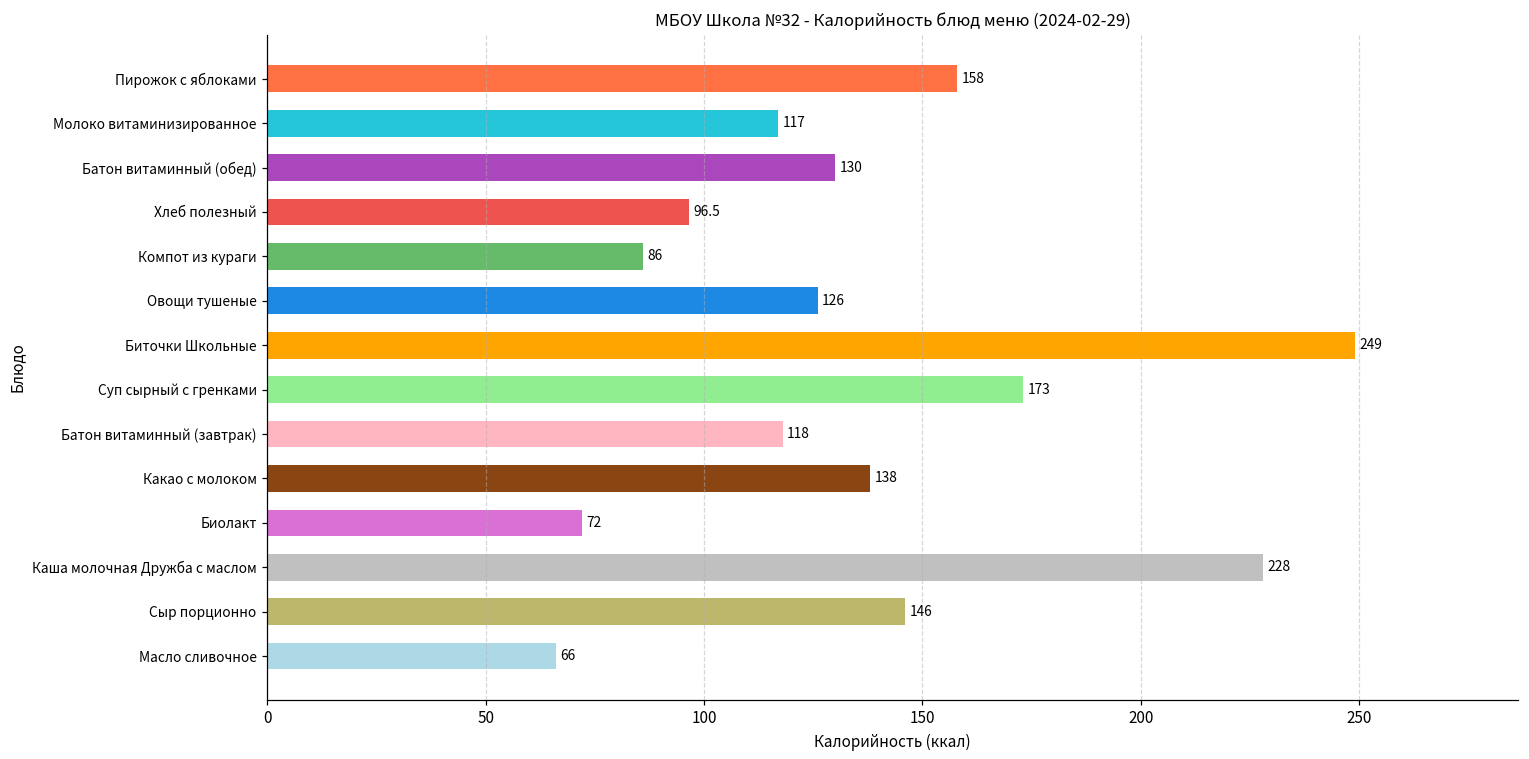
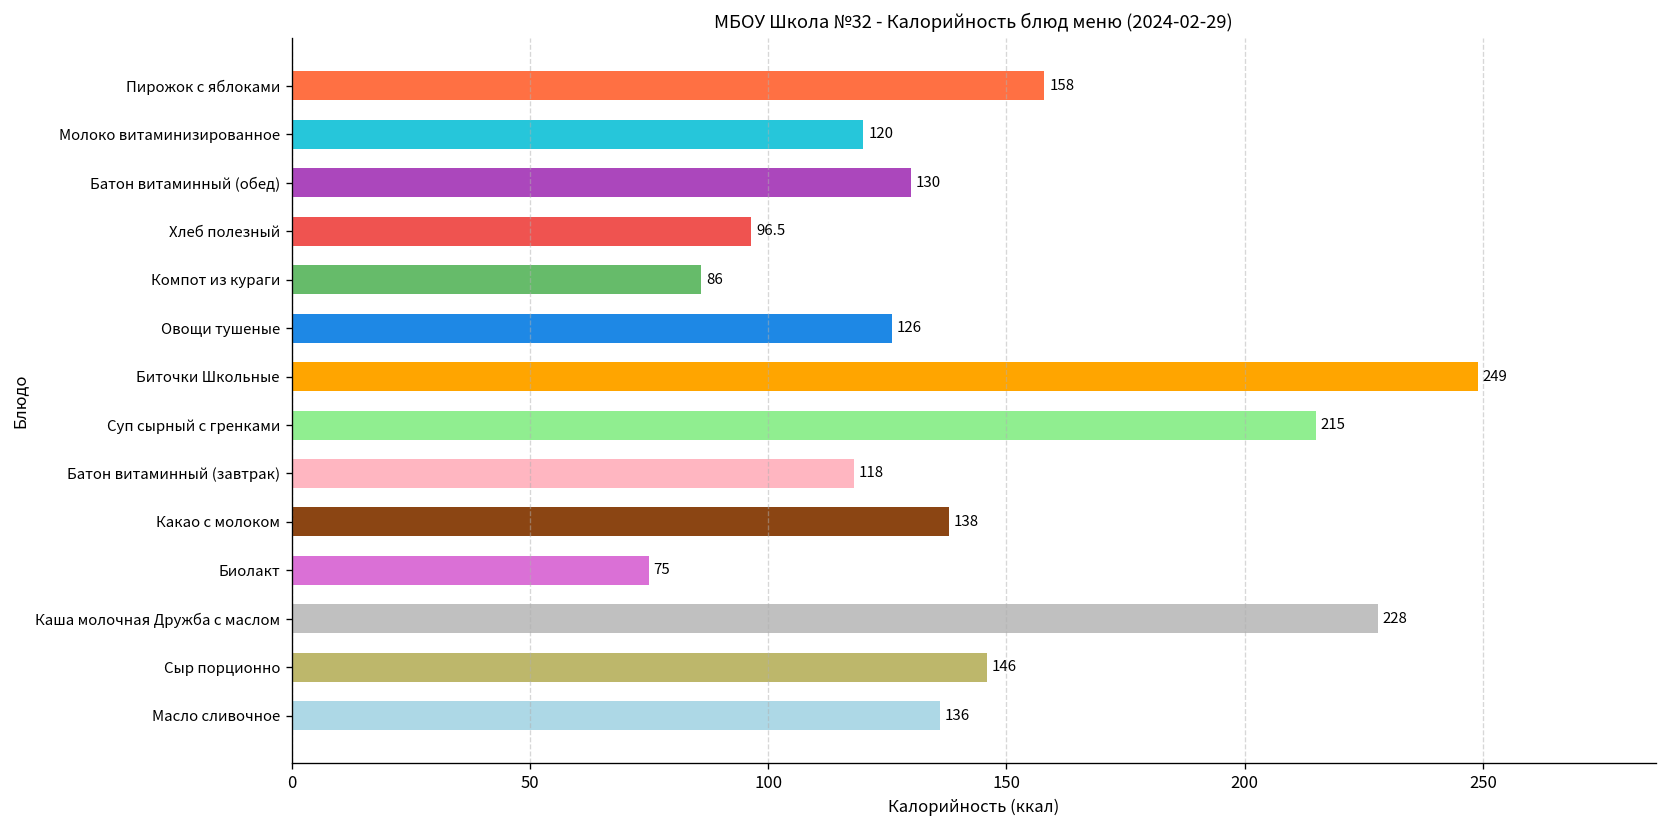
Молоко витаминизированное: 117 -> 120
Суп сырный с гренками: 173 -> 215
Биолакт: 72 -> 75
Масло сливочное: 66 -> 136
